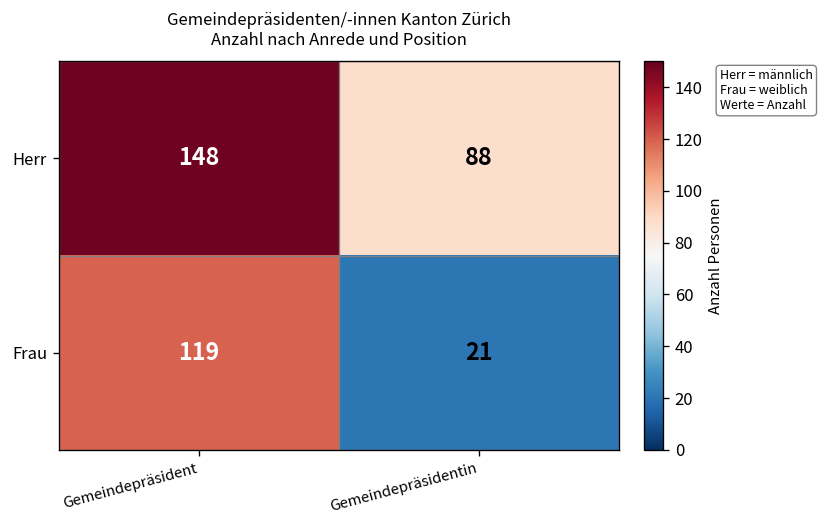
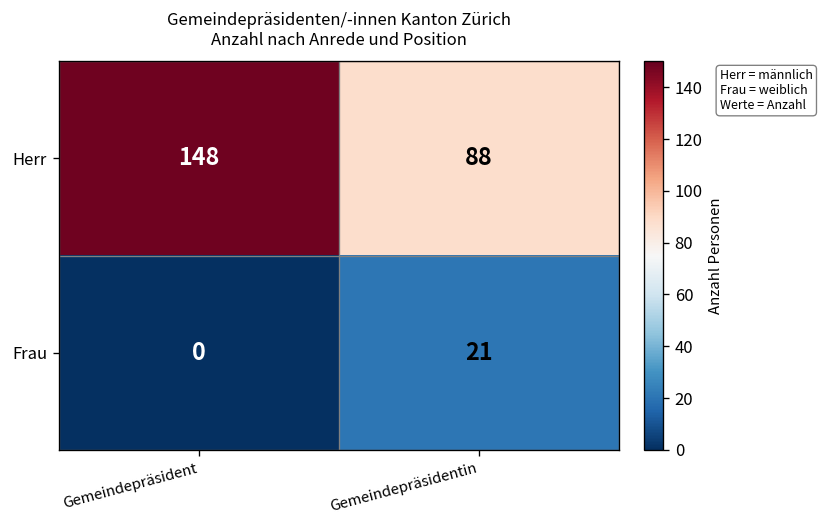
Frau, Gemeindepräsident: 119 -> 0
